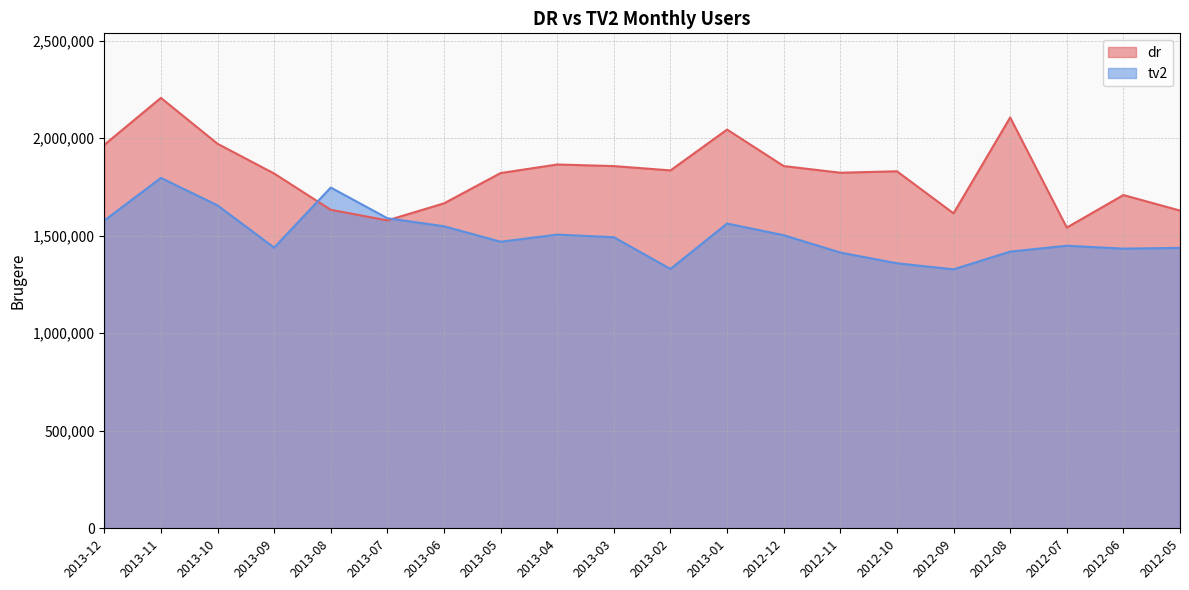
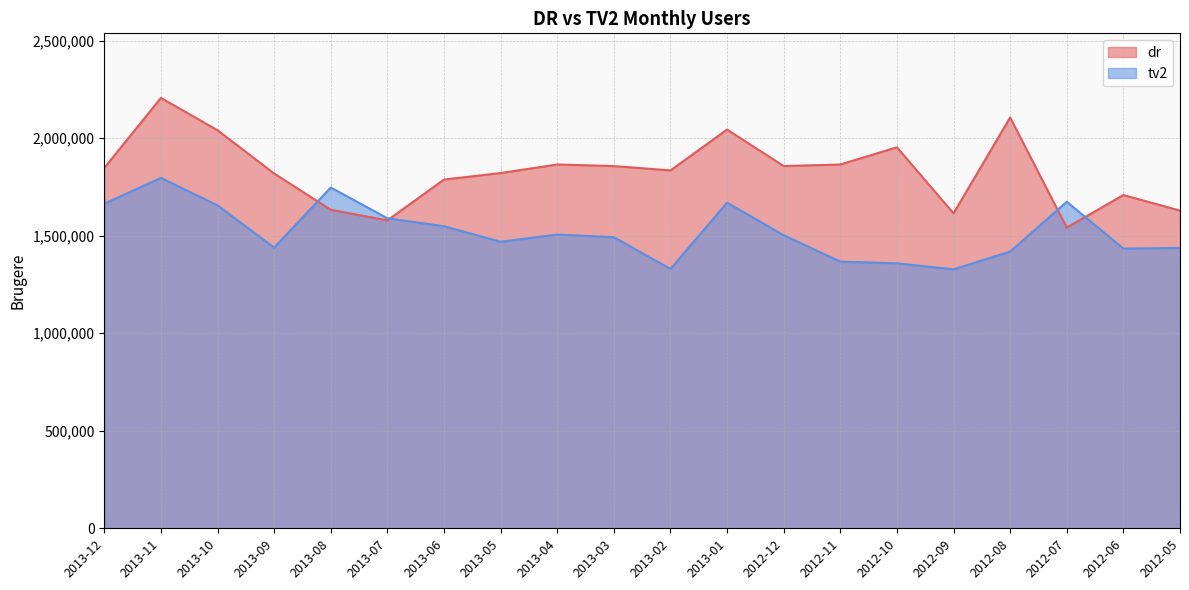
dr, 2013-12: 1,970,000 -> 1,850,000
tv2, 2013-12: 1,580,000 -> 1,660,000
dr, 2013-10: 1,970,000 -> 2,040,000
dr, 2013-06: 1,670,000 -> 1,790,000
tv2, 2013-01: 1,560,000 -> 1,670,000
dr, 2012-11: 1,820,000 -> 1,870,000
tv2, 2012-11: 1,410,000 -> 1,370,000
dr, 2012-10: 1,830,000 -> 1,950,000
tv2, 2012-07: 1,450,000 -> 1,670,000
